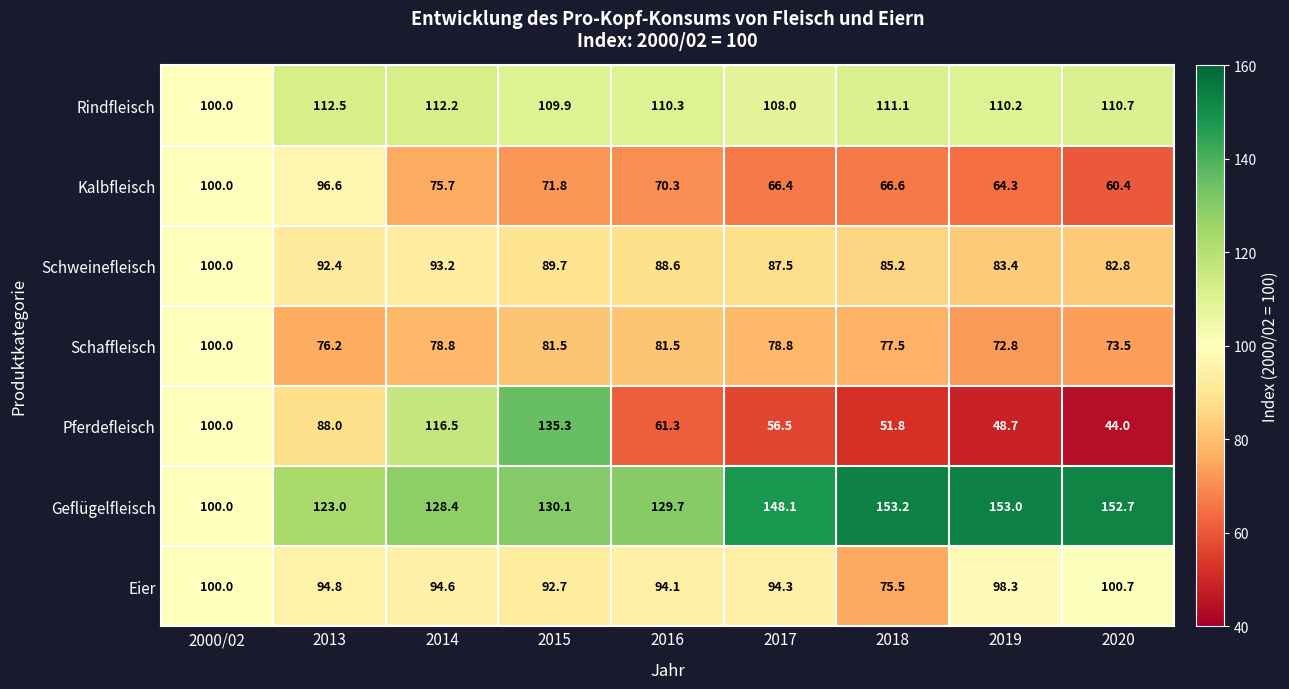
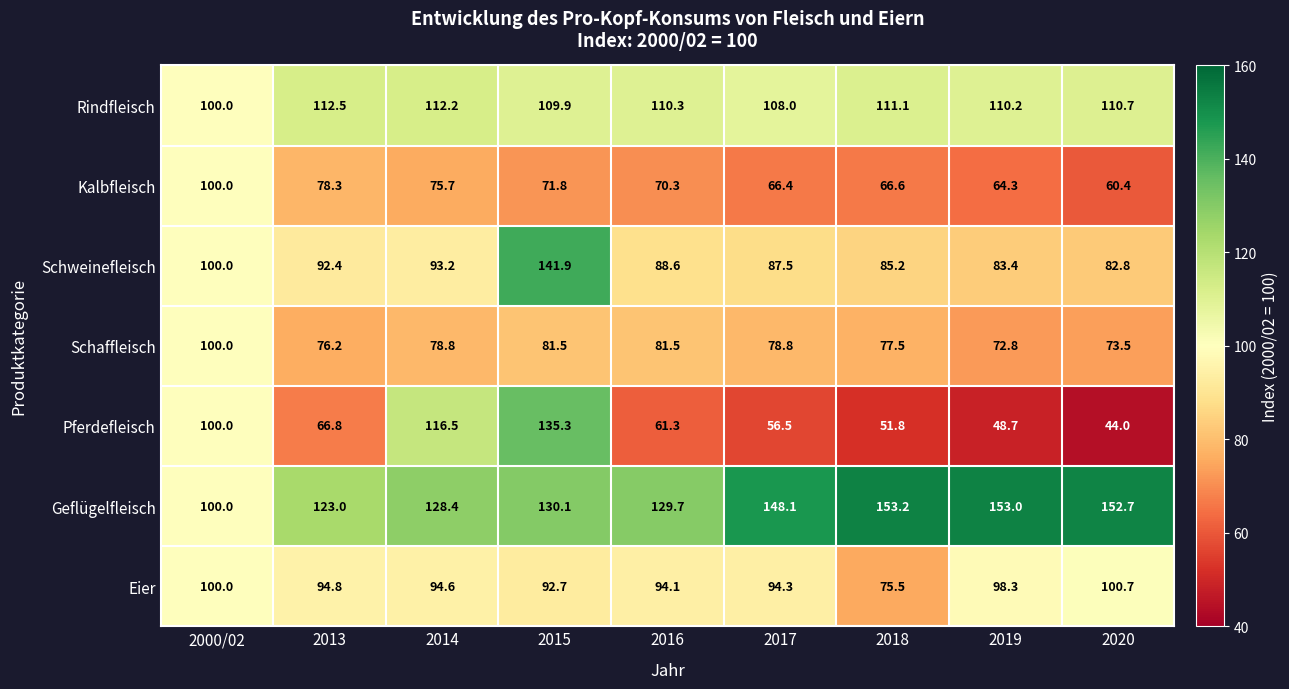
Kalbfleisch, 2013: 96.6 -> 78.3
Schweinefleisch, 2015: 89.7 -> 141.9
Pferdefleisch, 2013: 88.0 -> 66.8
